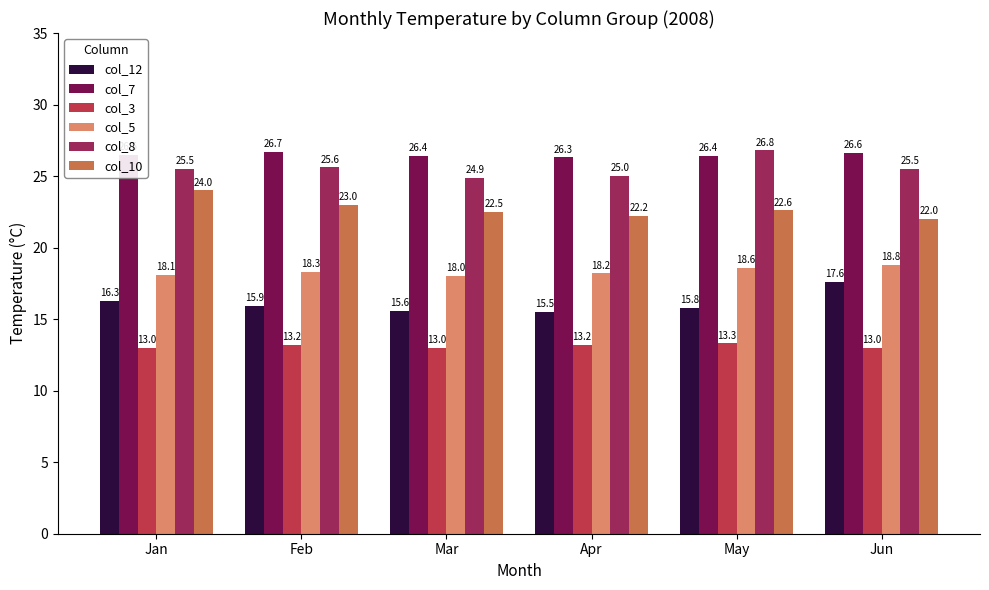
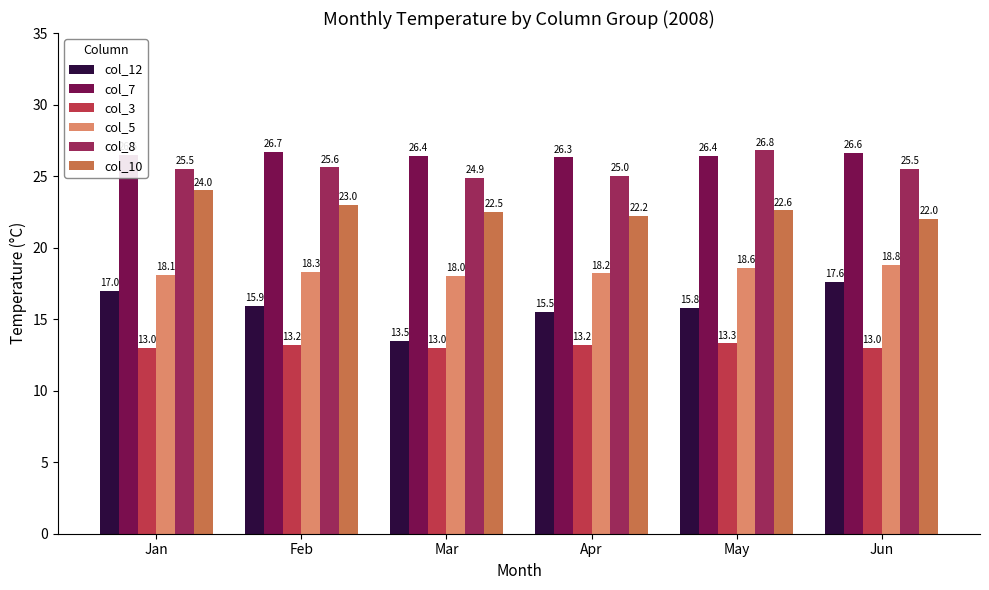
col_12, Jan: 16.3 -> 17.0
col_12, Mar: 15.6 -> 13.5
